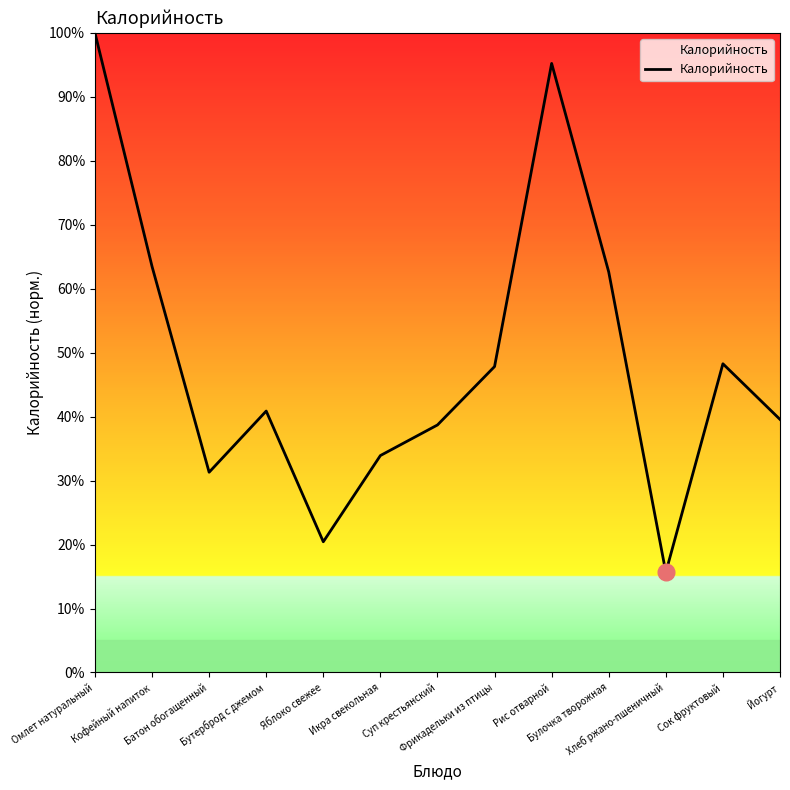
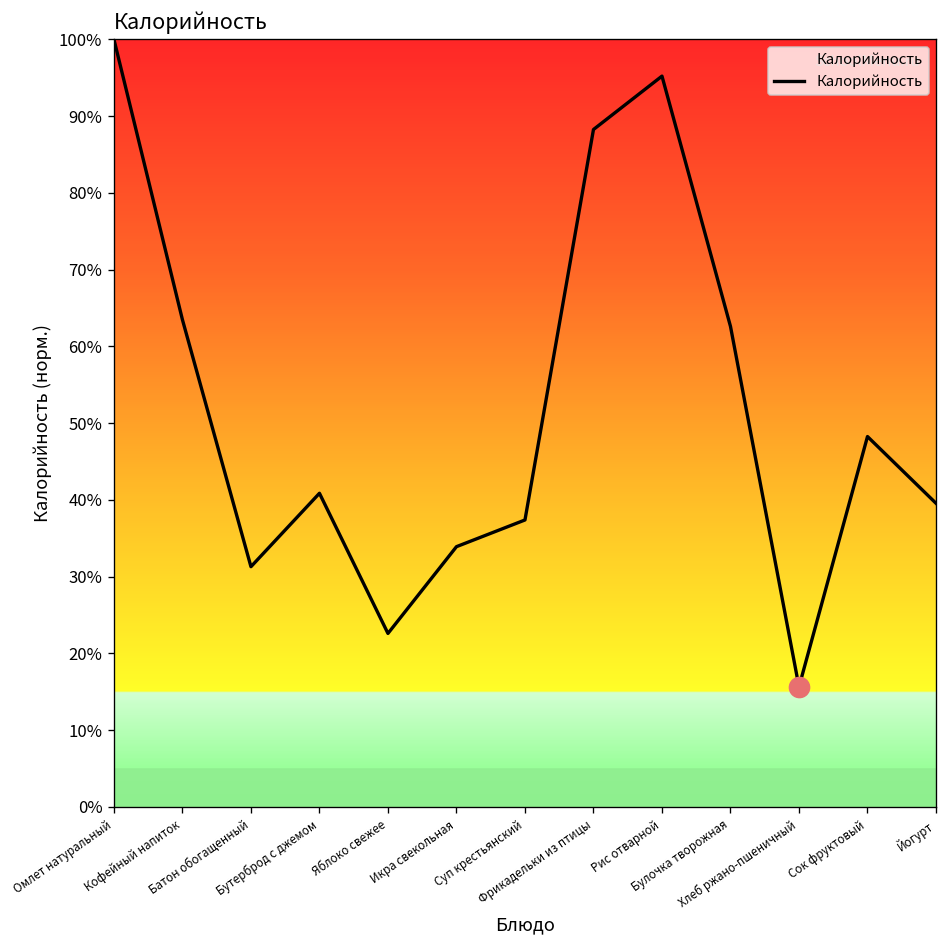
Калорийность, Яблоко свежее: 20% -> 23%
Калорийность, Суп крестьянский: 39% -> 37%
Калорийность, Фрикадельки из птицы: 48% -> 88%
